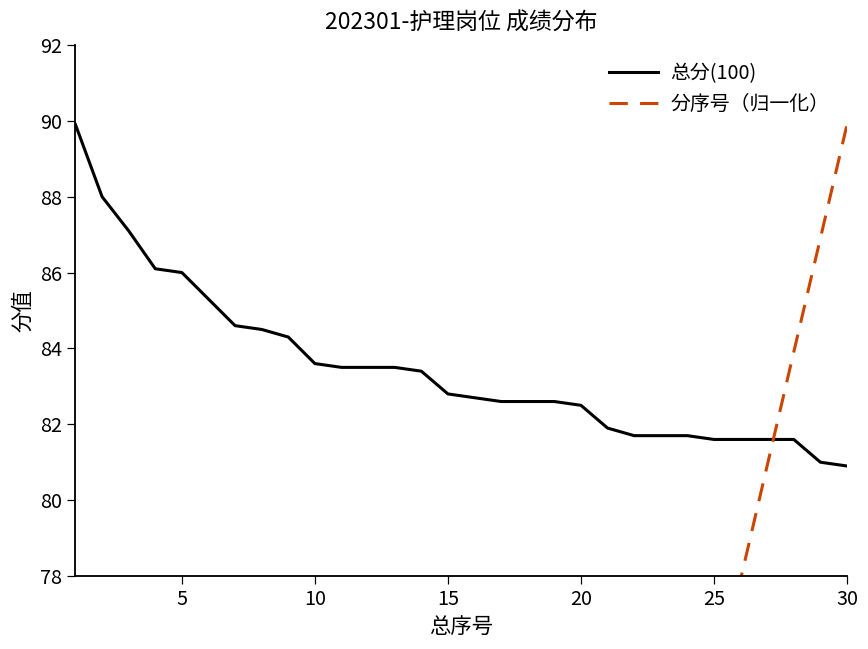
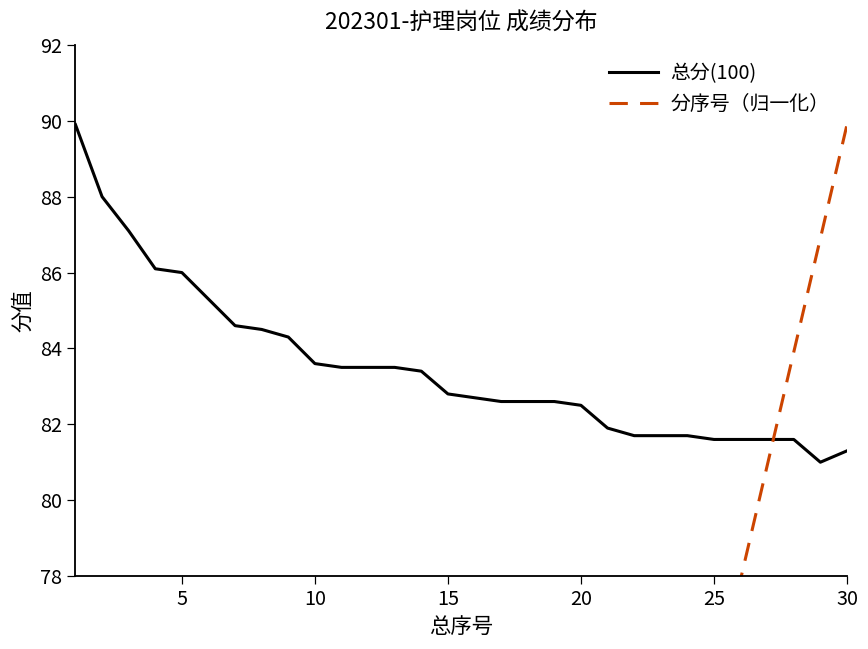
总分(100), 30: 80.9 -> 81.3
